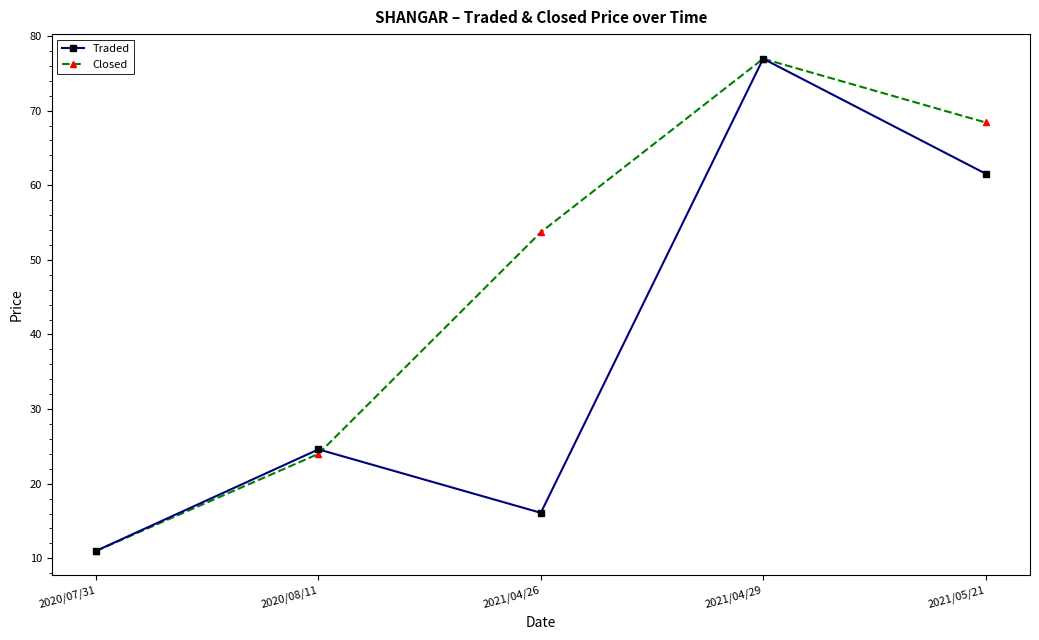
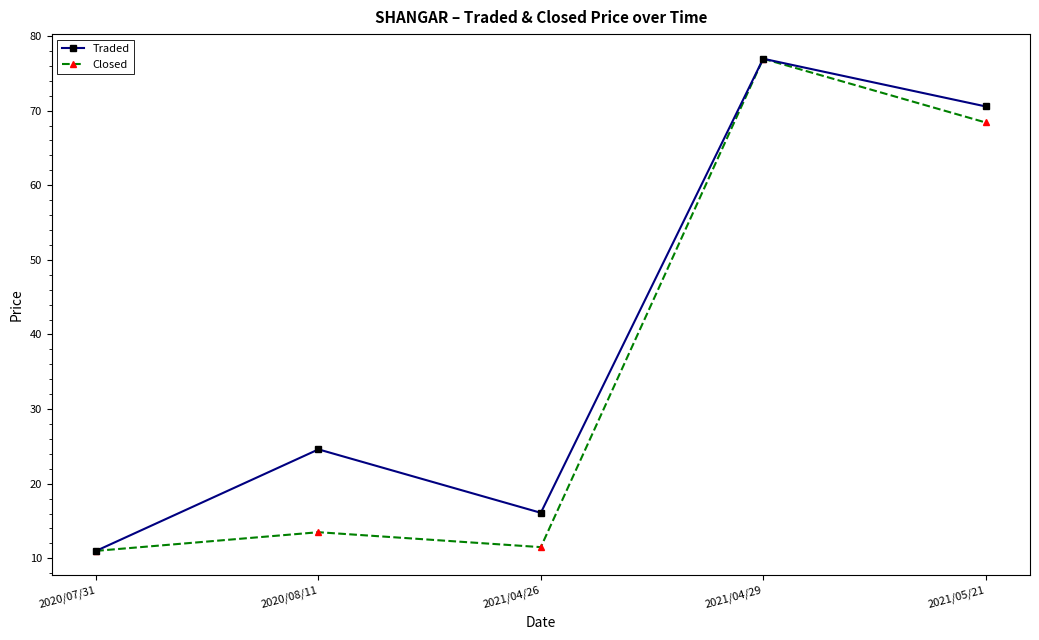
Closed, 2020/08/11: 24 -> 14
Closed, 2021/04/26: 54 -> 12
Traded, 2021/05/21: 62 -> 71
